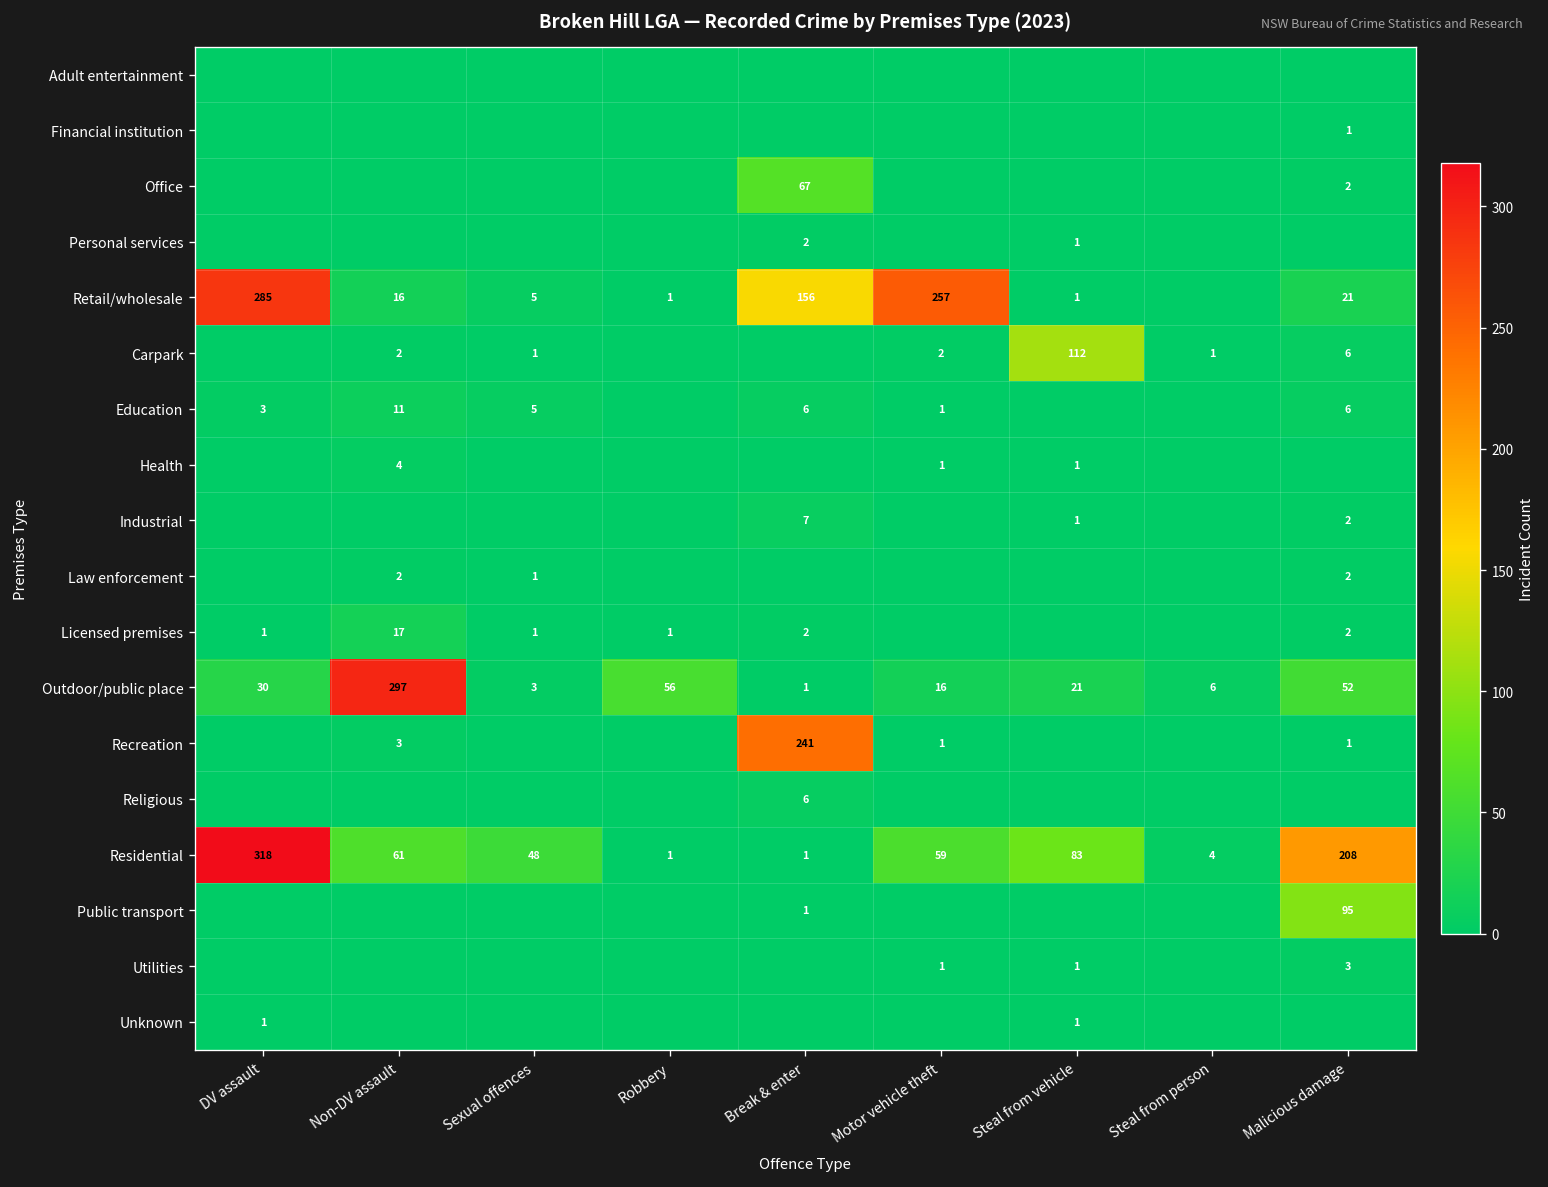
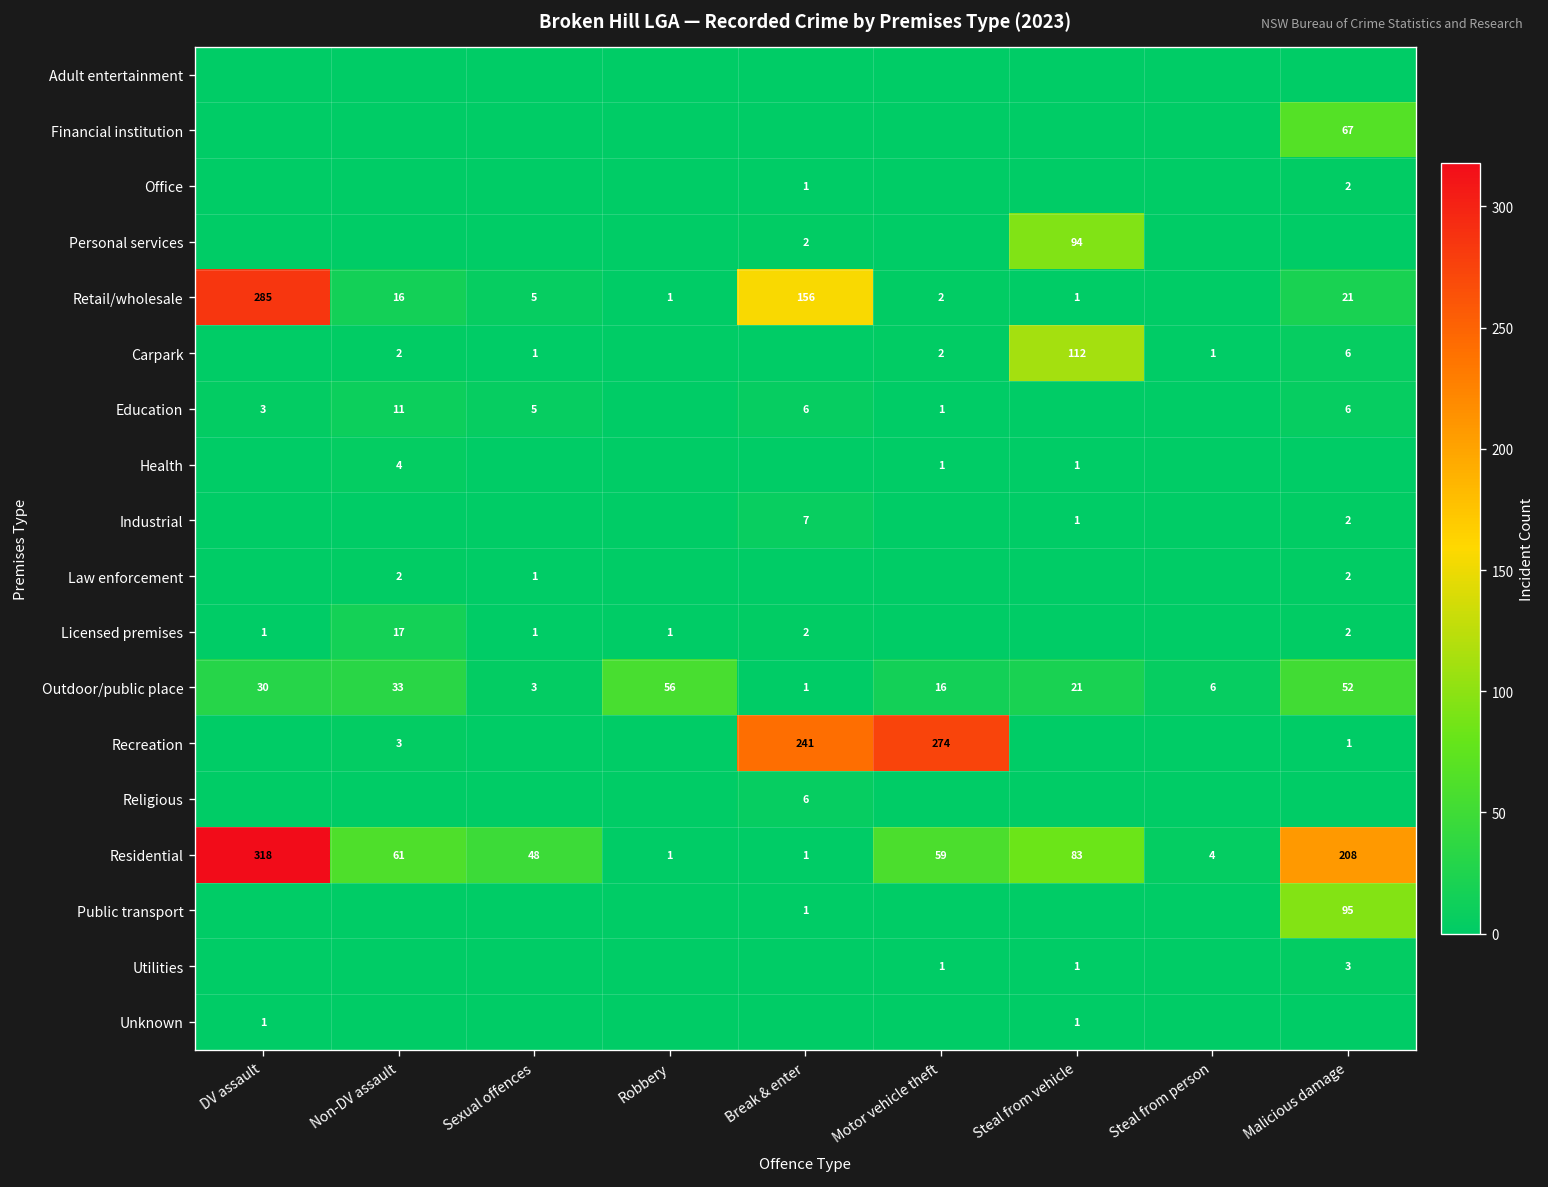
Financial institution, Malicious damage: 1 -> 67
Office, Break & enter: 67 -> 1
Personal services, Steal from vehicle: 1 -> 94
Retail/wholesale, Motor vehicle theft: 257 -> 2
Outdoor/public place, Non-DV assault: 297 -> 33
Recreation, Motor vehicle theft: 1 -> 274
